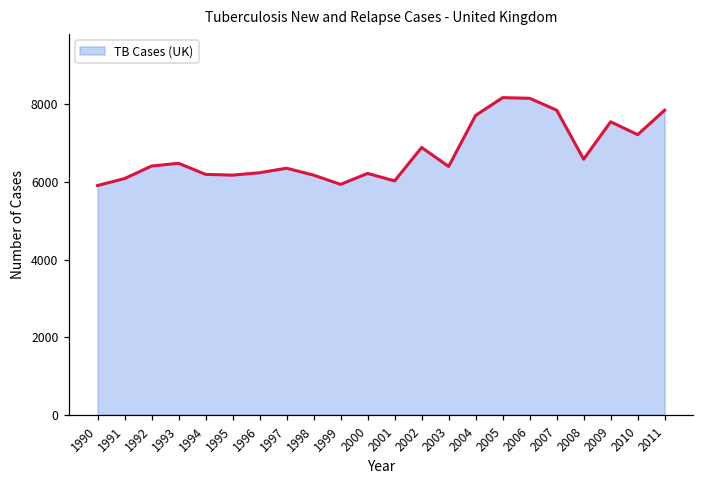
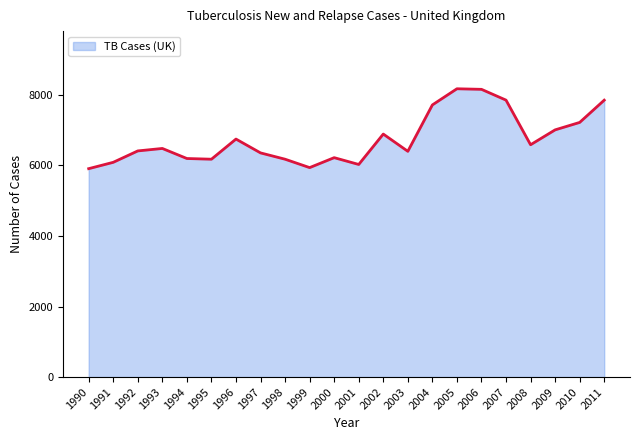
1996: 6200 -> 6700
2009: 7600 -> 7000
